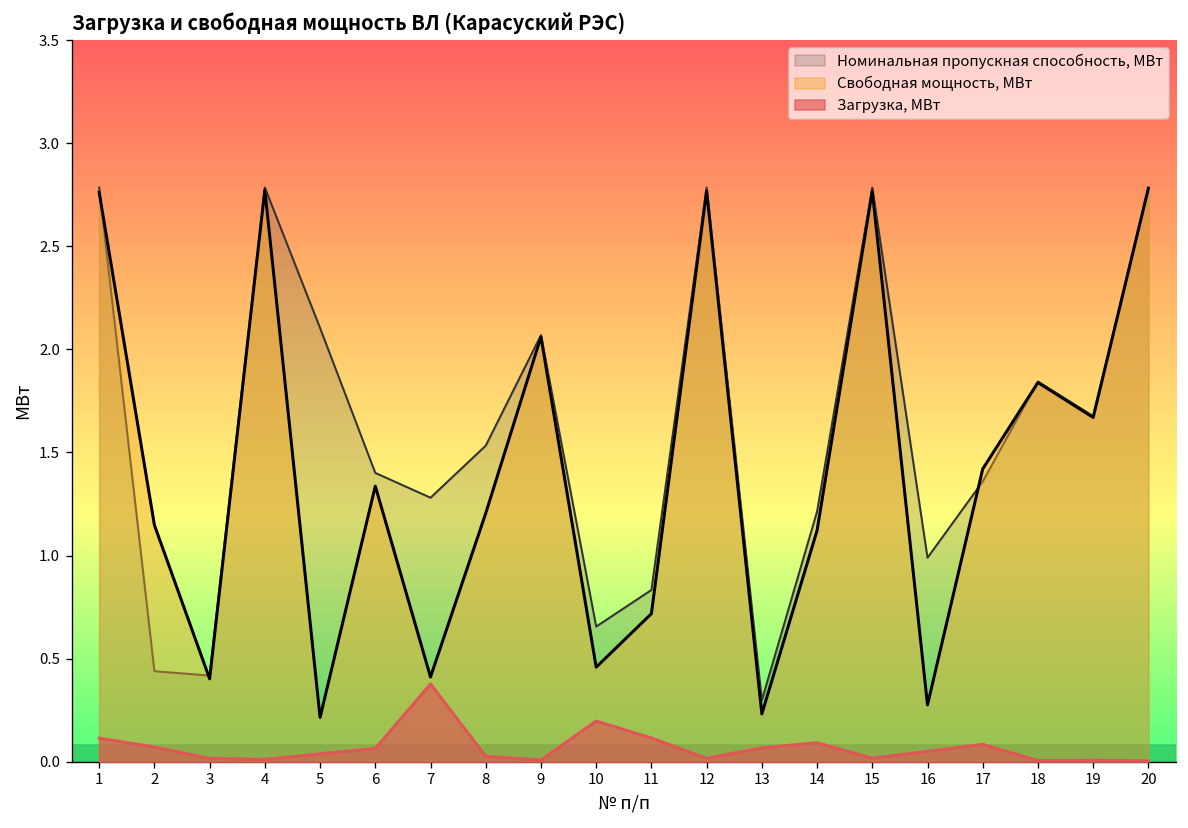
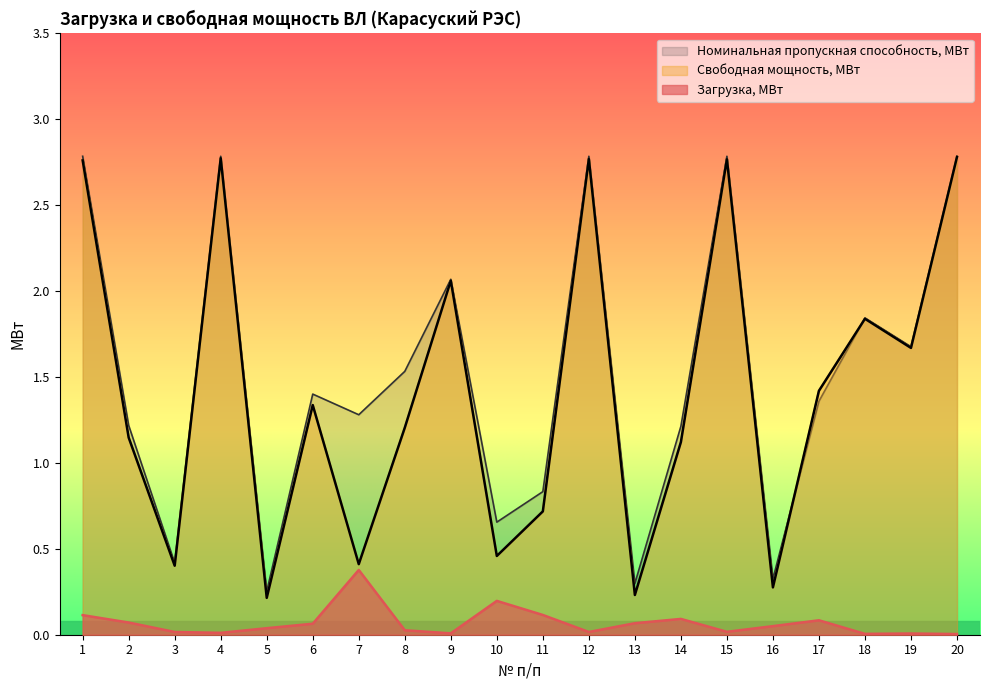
Номинальная пропускная способность, МВт, 2: 0.44 -> 1.22
Номинальная пропускная способность, МВт, 5: 2.10 -> 0.25
Номинальная пропускная способность, МВт, 16: 0.99 -> 0.33
